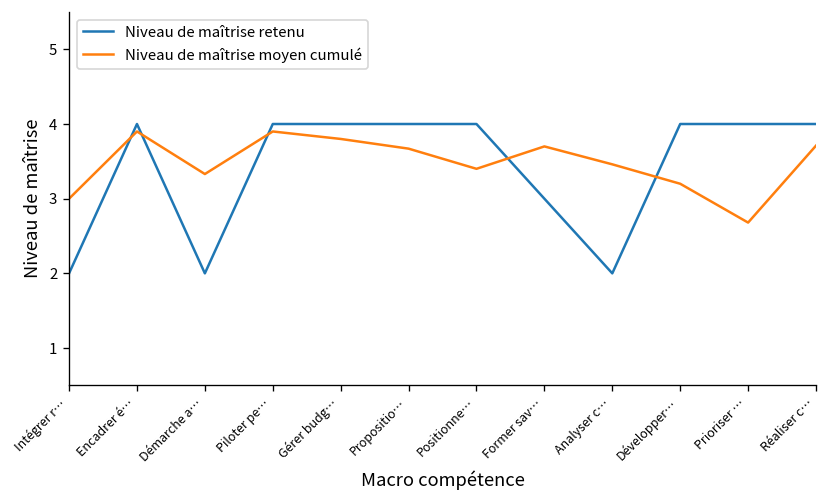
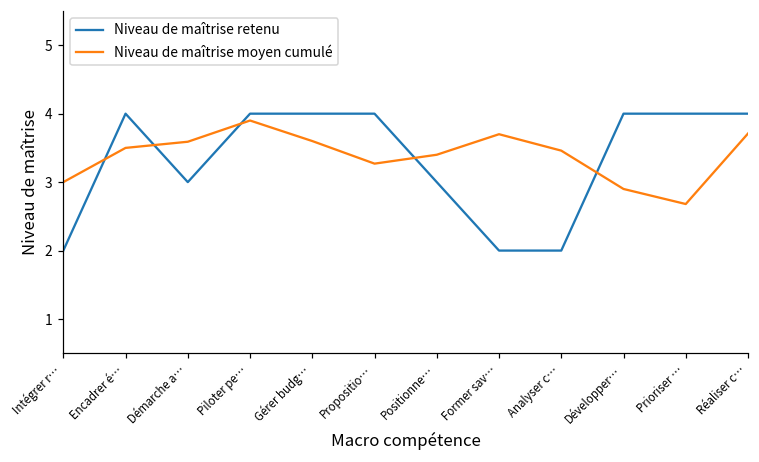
Niveau de maîtrise moyen cumulé, Encadrer é…: 3.9 -> 3.5
Niveau de maîtrise retenu, Démarche a…: 2 -> 3
Niveau de maîtrise moyen cumulé, Démarche a…: 3.3 -> 3.6
Niveau de maîtrise moyen cumulé, Gérer budg…: 3.8 -> 3.6
Niveau de maîtrise moyen cumulé, Propositio…: 3.7 -> 3.3
Niveau de maîtrise retenu, Positionne…: 4 -> 3
Niveau de maîtrise retenu, Former sav…: 3 -> 2
Niveau de maîtrise moyen cumulé, Développer…: 3.2 -> 2.9
